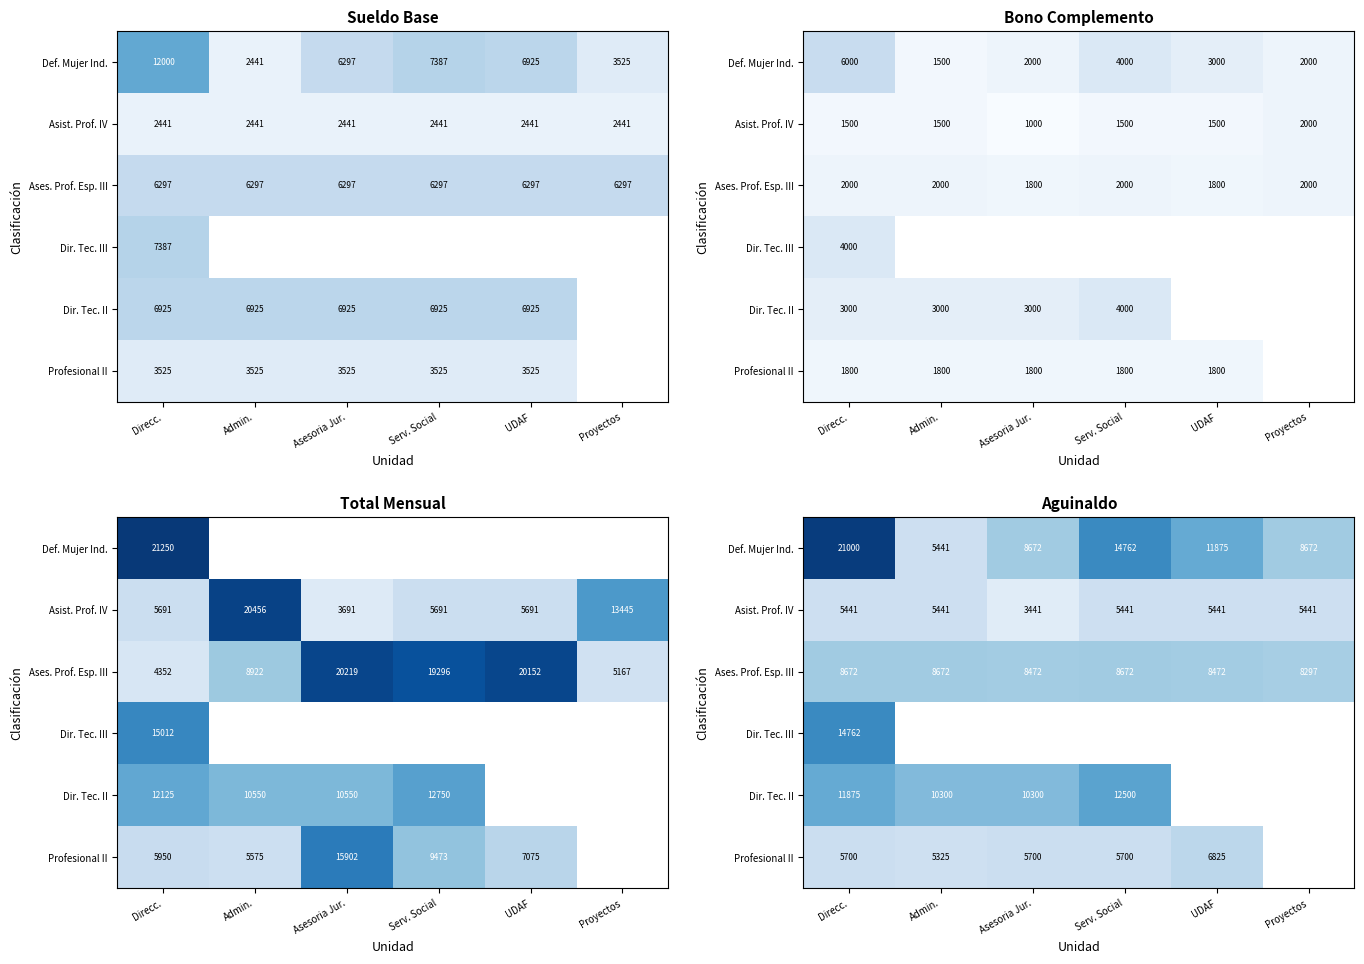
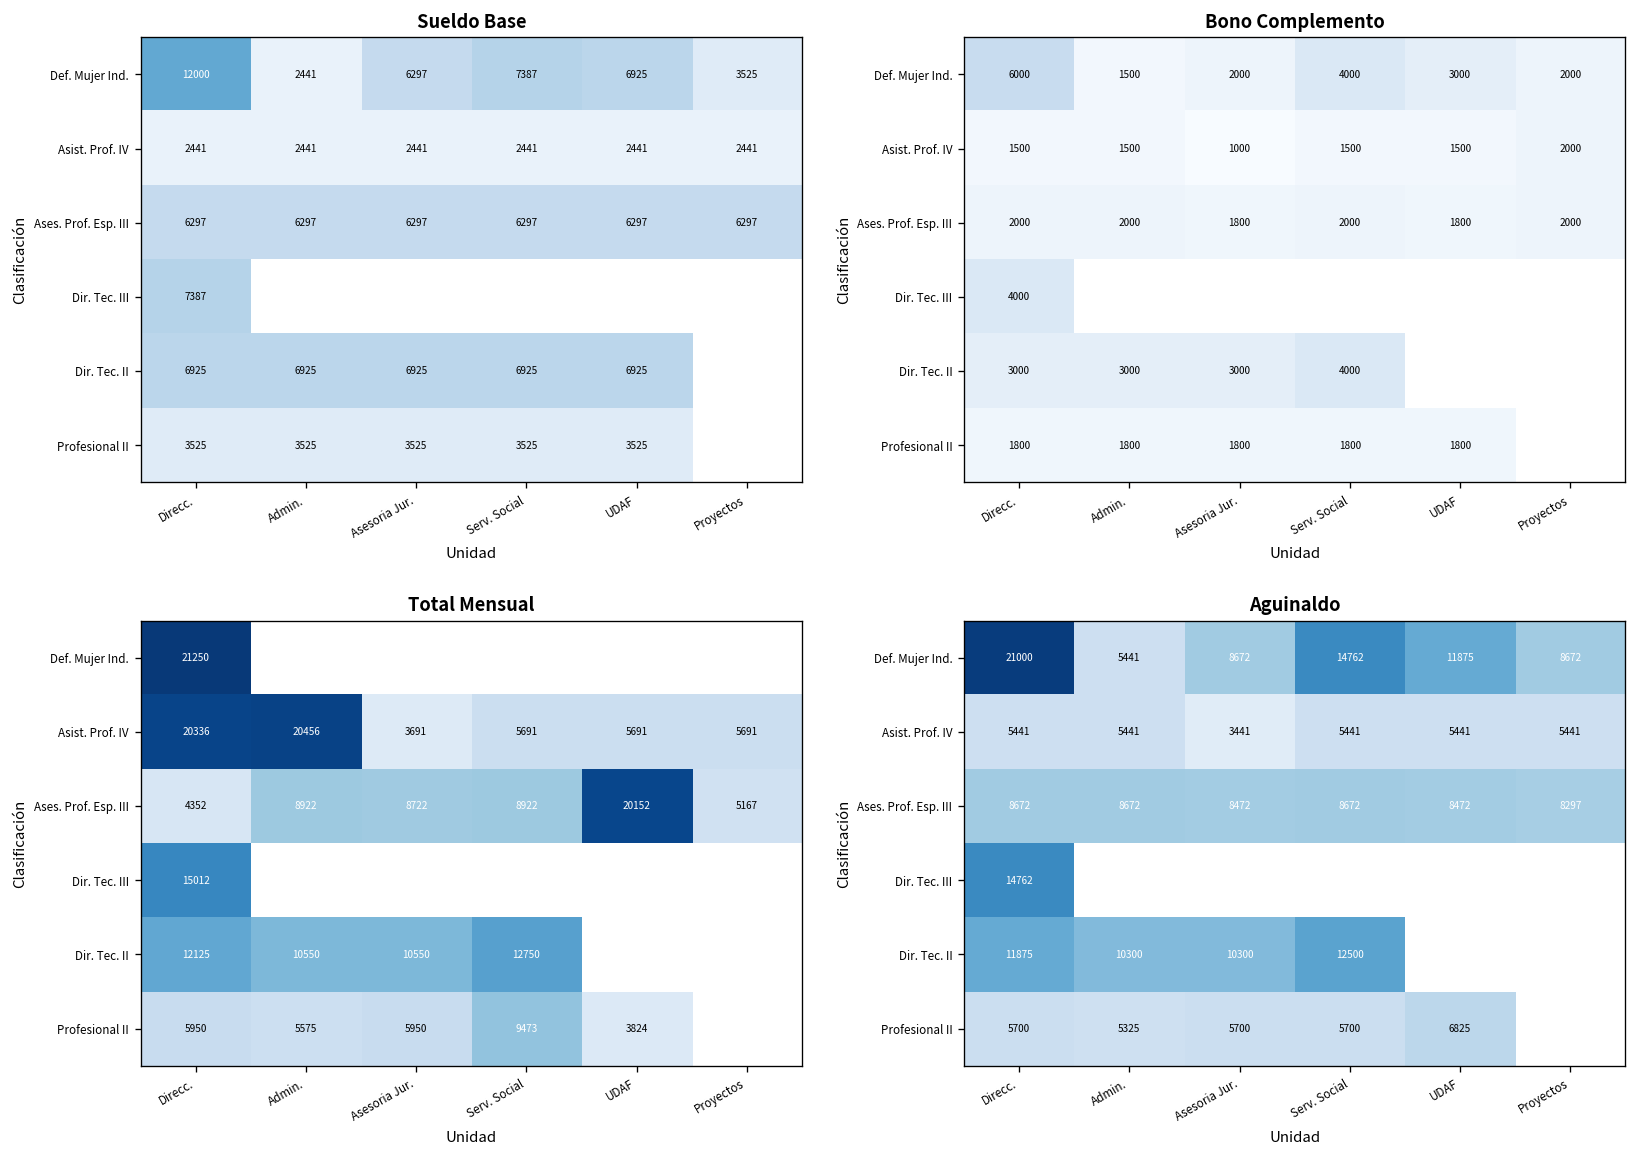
Total Mensual, Asist. Prof. IV, Direcc.: 5691 -> 20336
Total Mensual, Asist. Prof. IV, Proyectos: 13445 -> 5691
Total Mensual, Ases. Prof. Esp. III, Asesoria Jur.: 20219 -> 8722
Total Mensual, Ases. Prof. Esp. III, Serv. Social: 19296 -> 8922
Total Mensual, Profesional II, Asesoria Jur.: 15902 -> 5950
Total Mensual, Profesional II, UDAF: 7075 -> 3824
